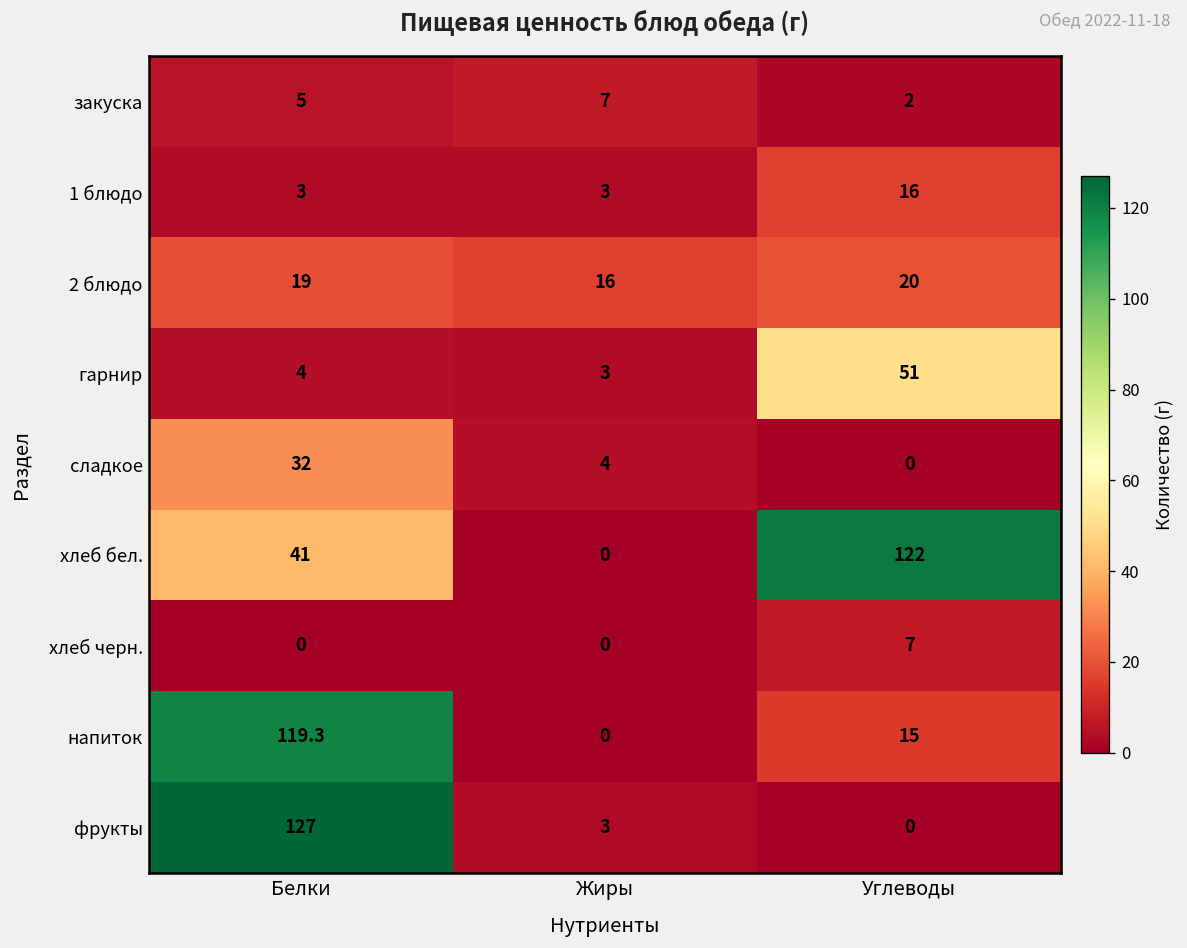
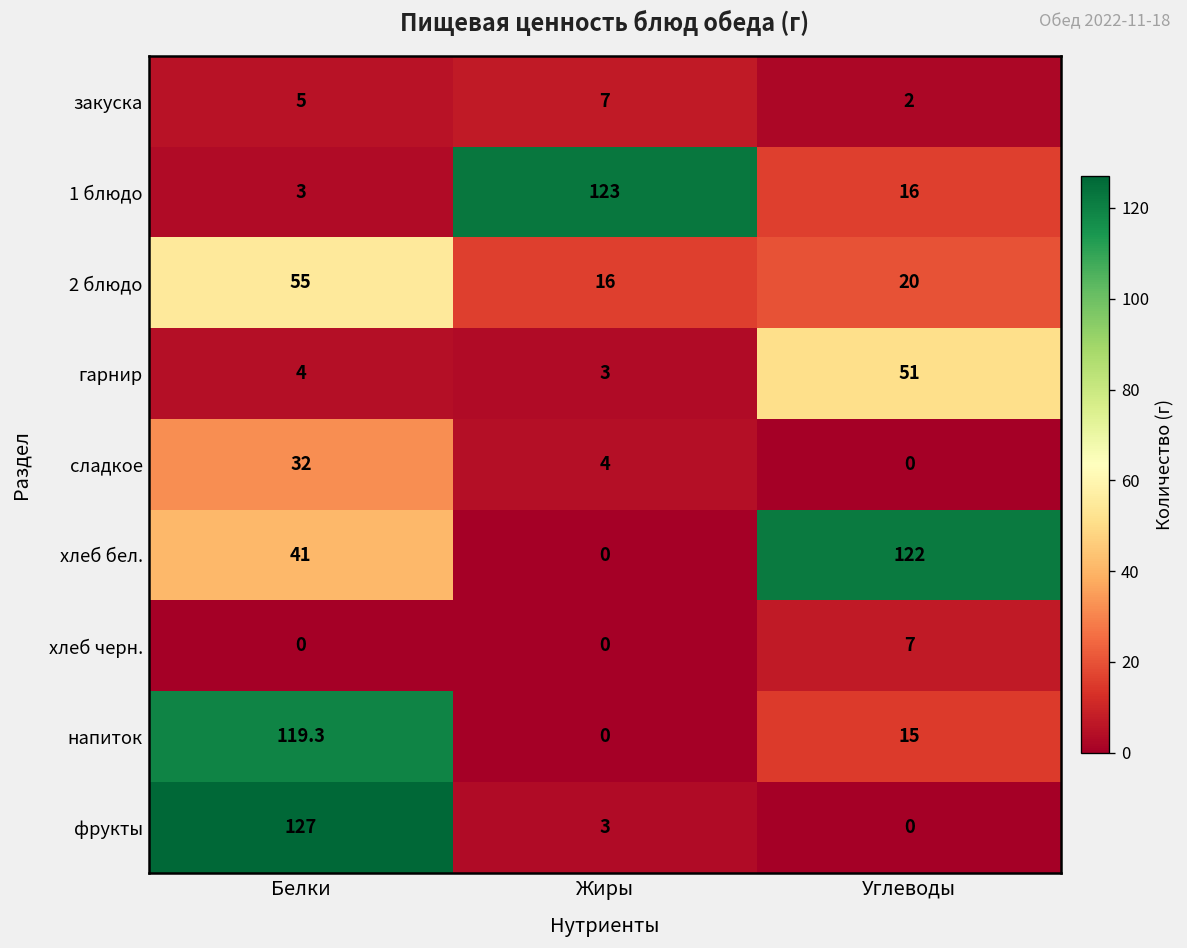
1 блюдо, Жиры: 3 -> 123
2 блюдо, Белки: 19 -> 55
